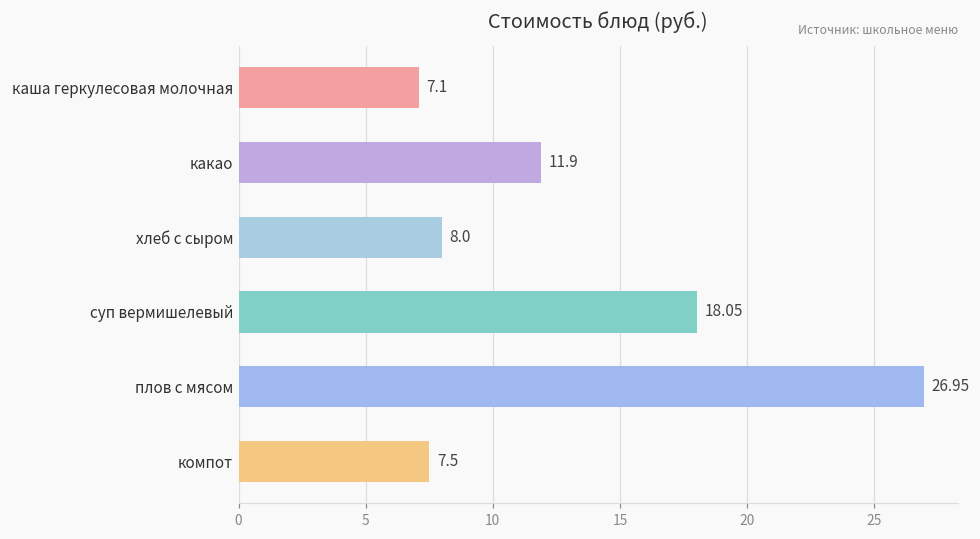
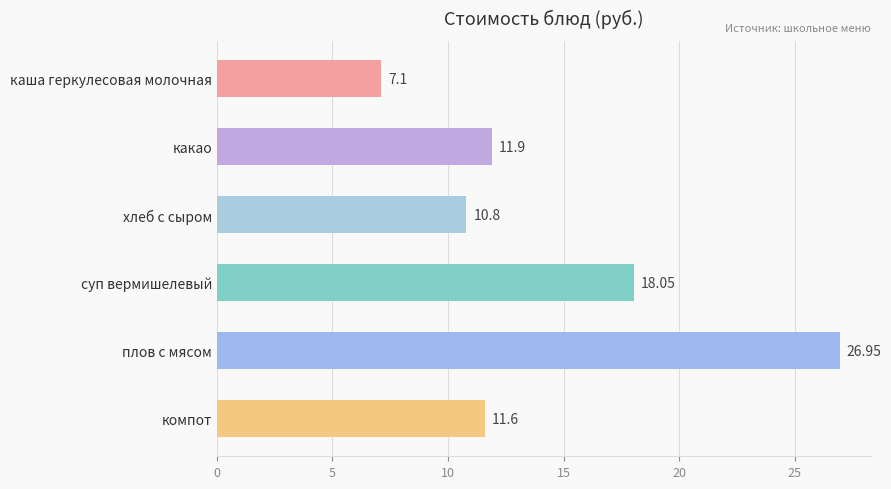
хлеб с сыром: 8.0 -> 10.8
компот: 7.5 -> 11.6
